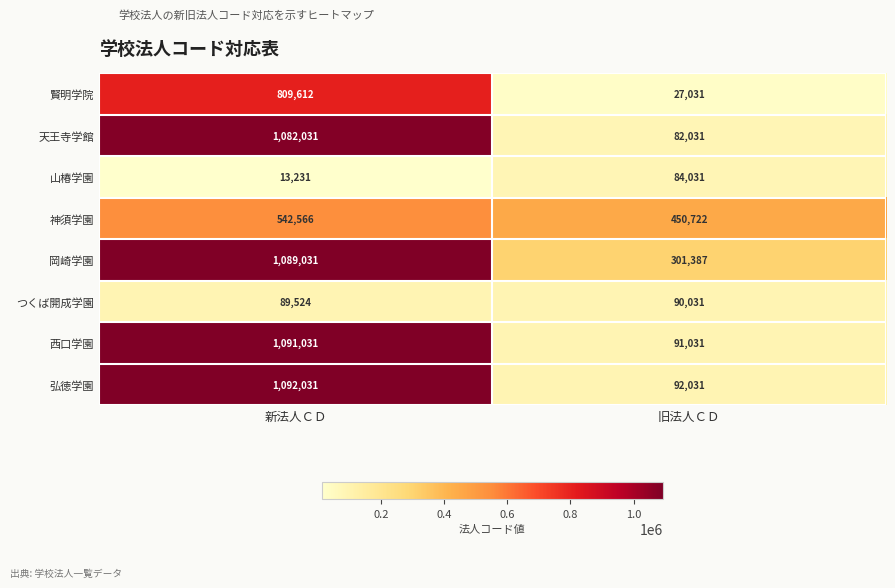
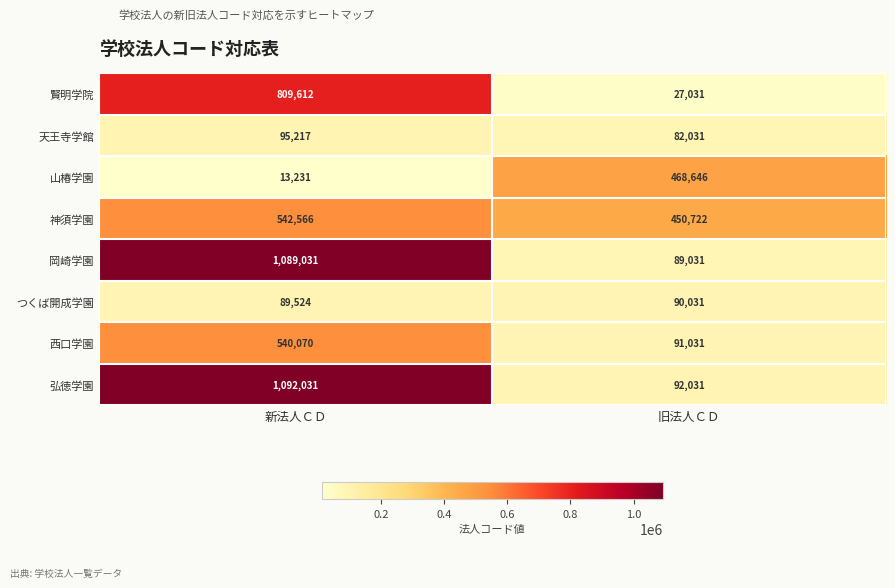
天王寺学館, 新法人ＣＤ: 1,082,031 -> 95,217
山椿学園, 旧法人ＣＤ: 84,031 -> 468,646
岡崎学園, 旧法人ＣＤ: 301,387 -> 89,031
西口学園, 新法人ＣＤ: 1,091,031 -> 540,070
